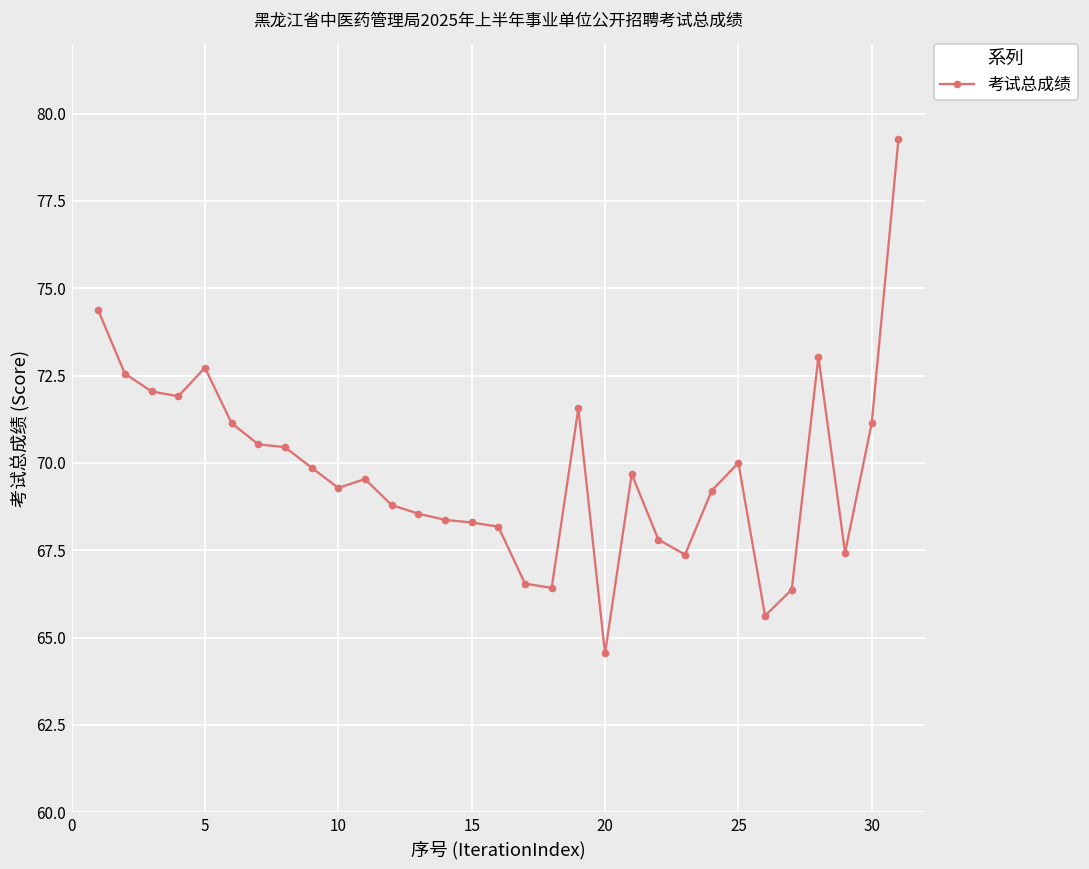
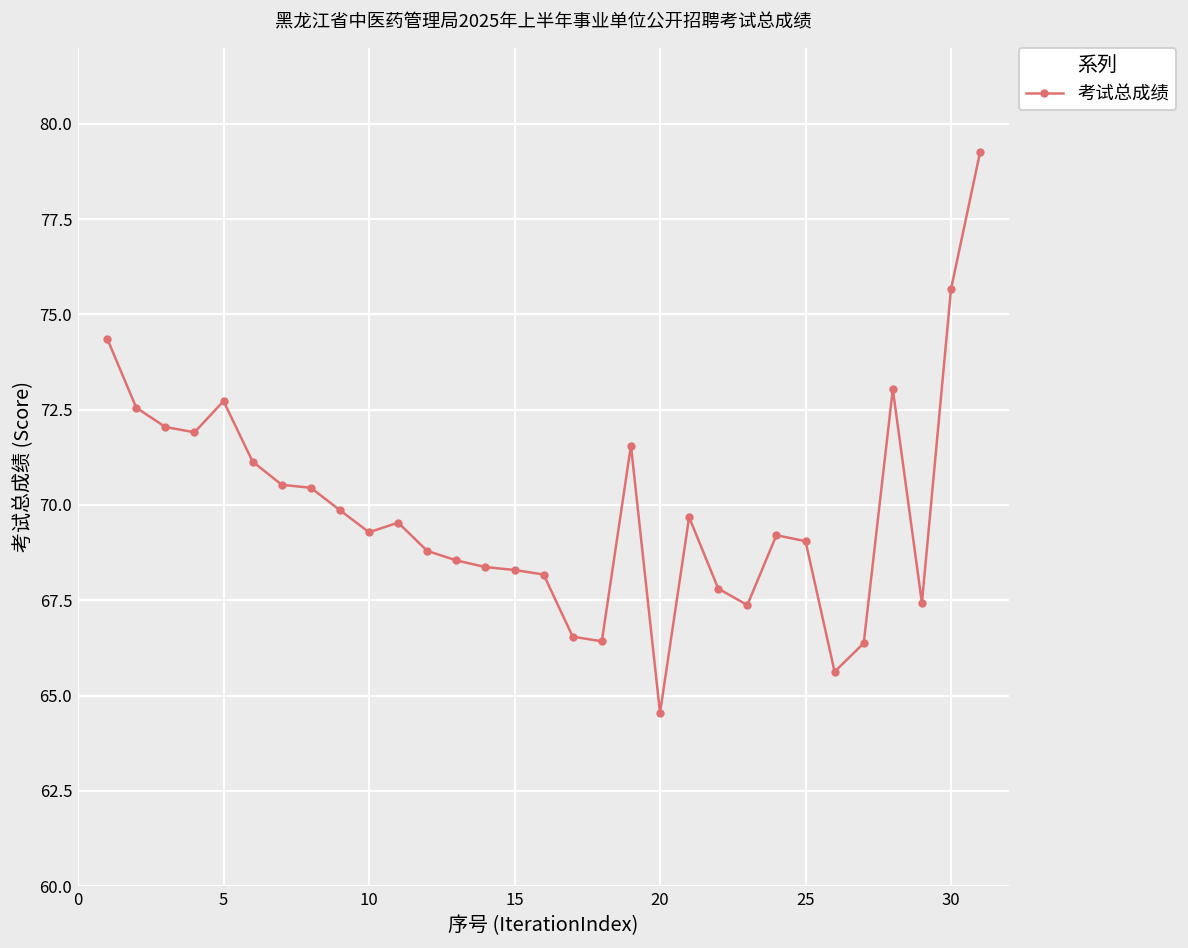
25: 70.0 -> 69.1
30: 71.1 -> 75.7
